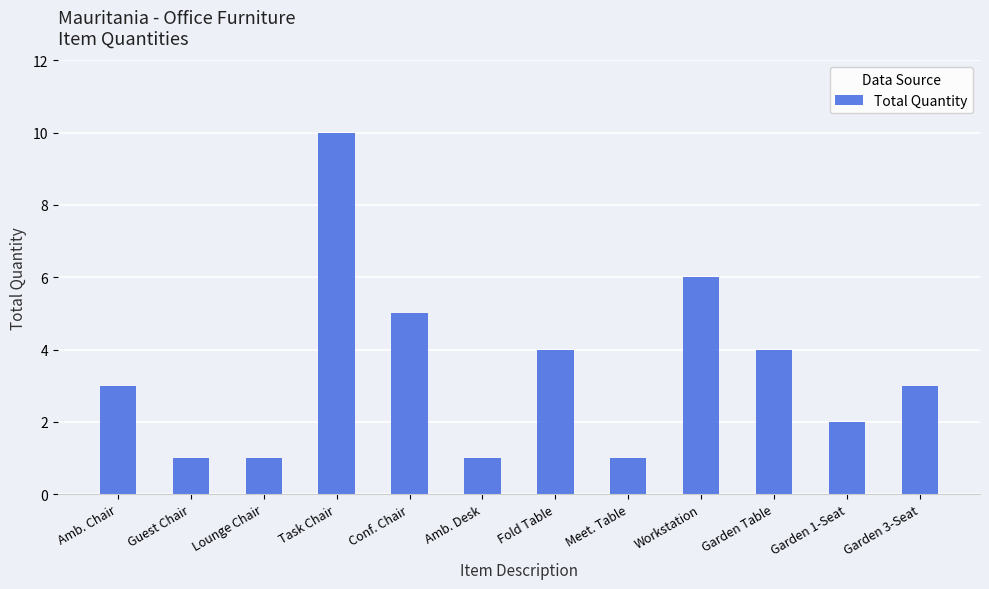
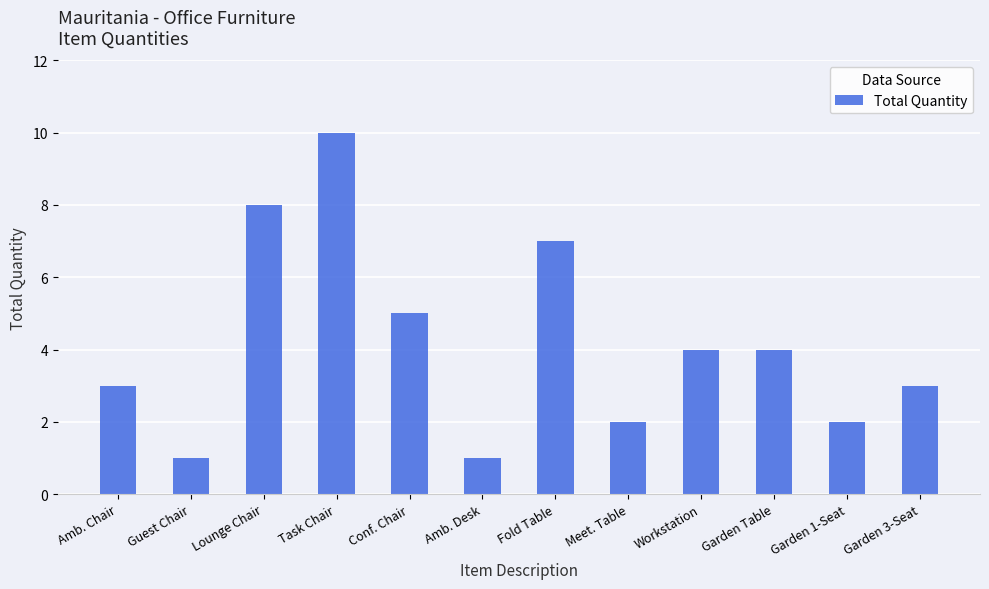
Lounge Chair: 1 -> 8
Fold Table: 4 -> 7
Meet. Table: 1 -> 2
Workstation: 6 -> 4
